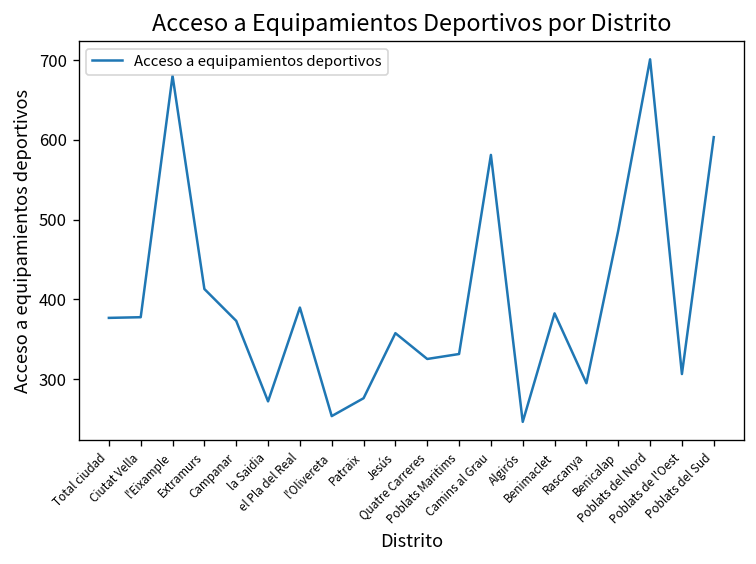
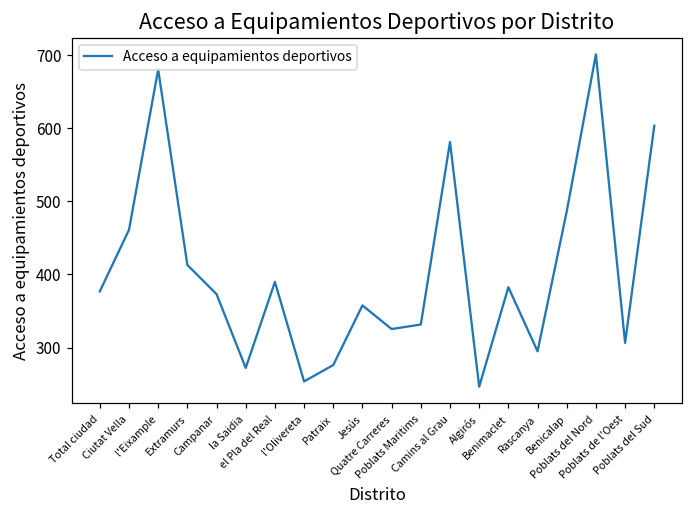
Ciutat Vella: 380 -> 460
